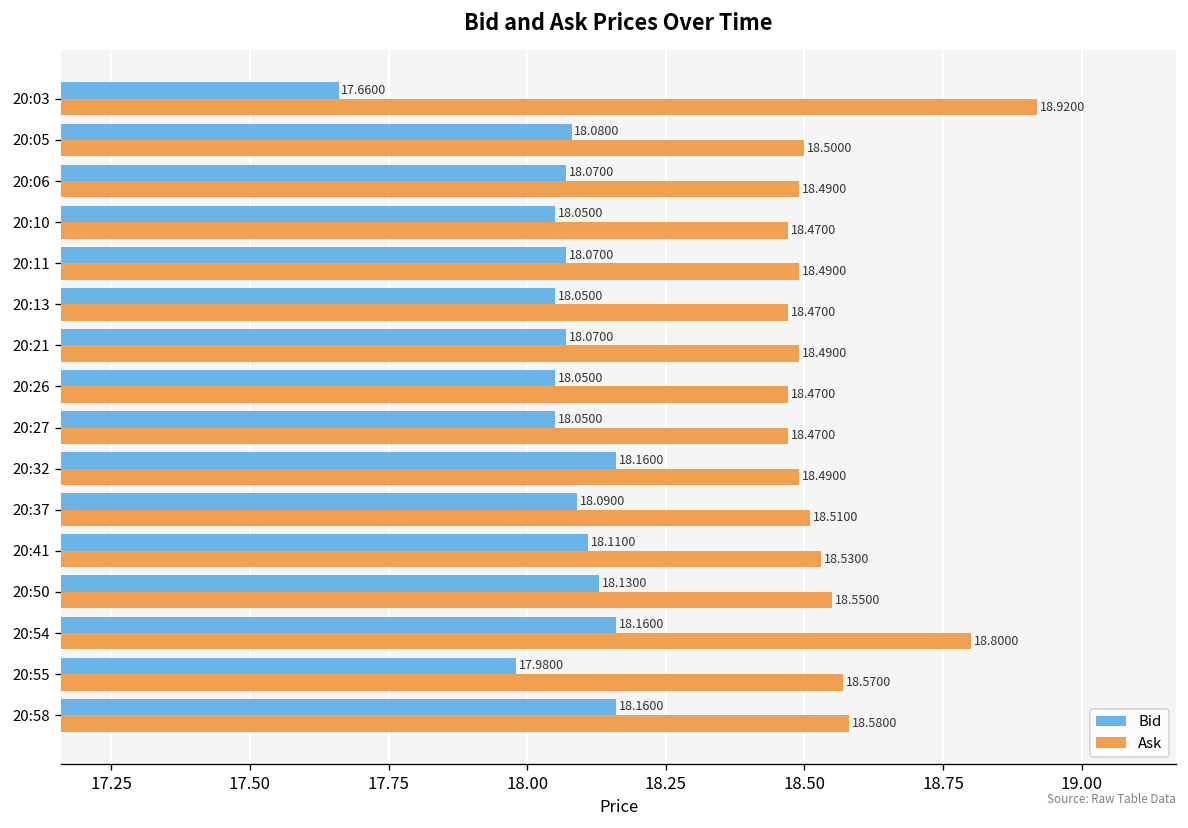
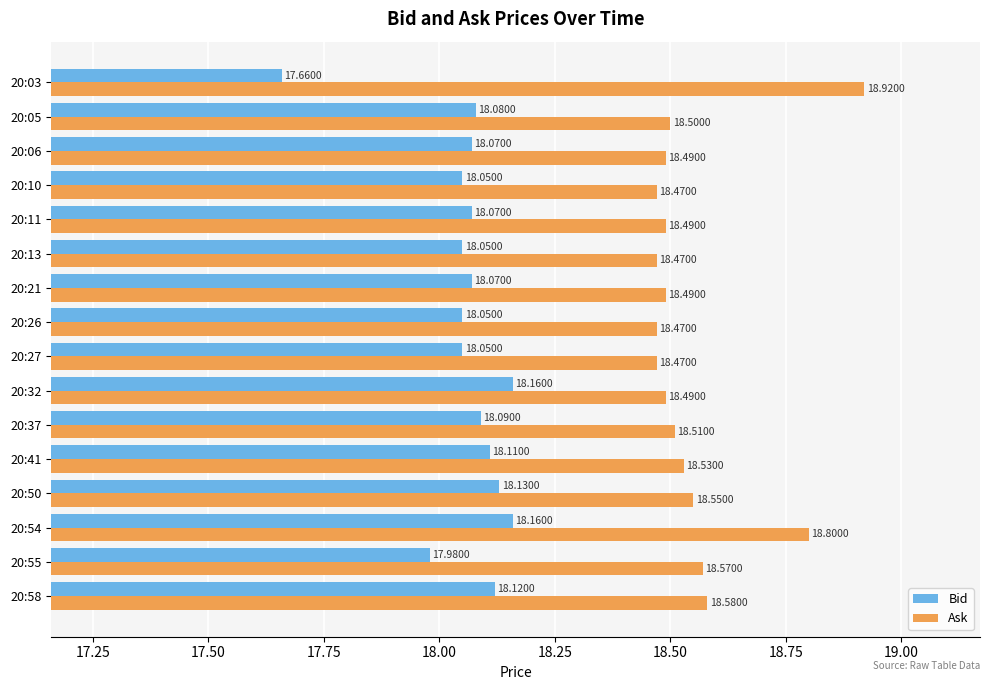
Bid, 20:58: 18.1600 -> 18.1200
